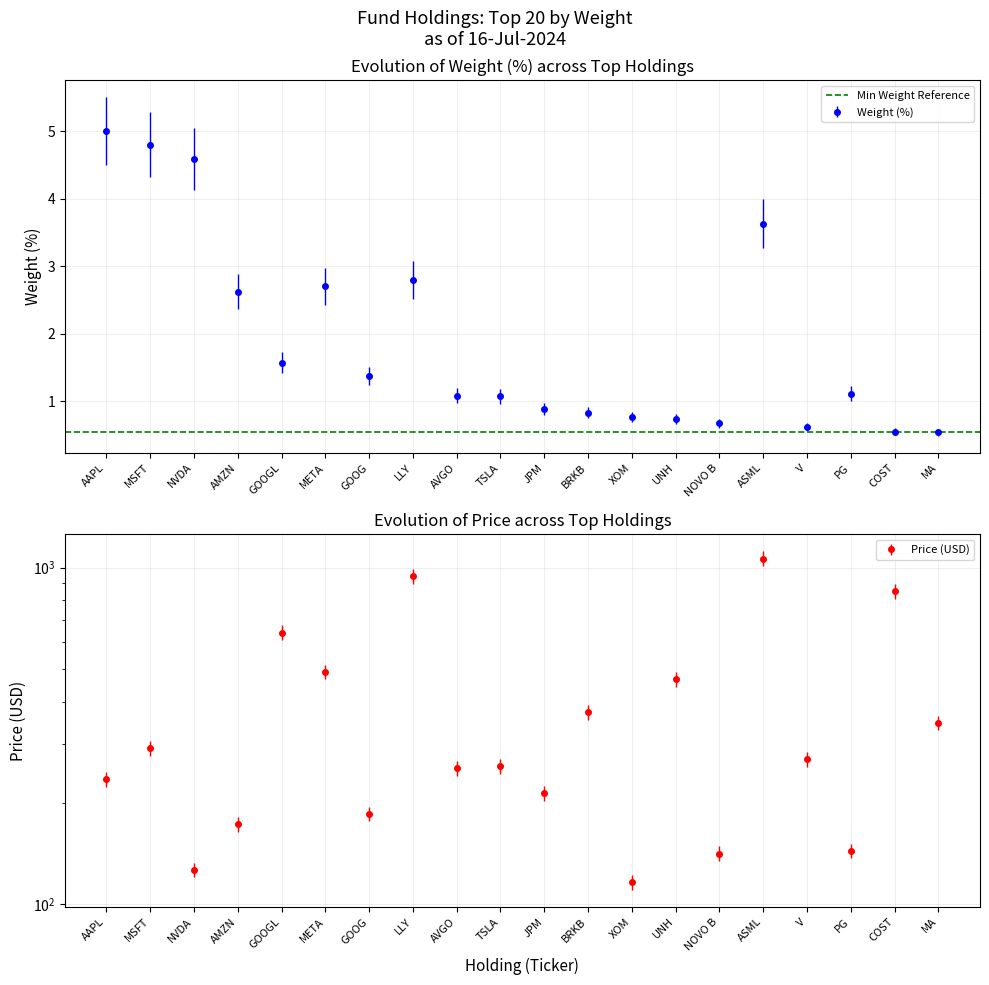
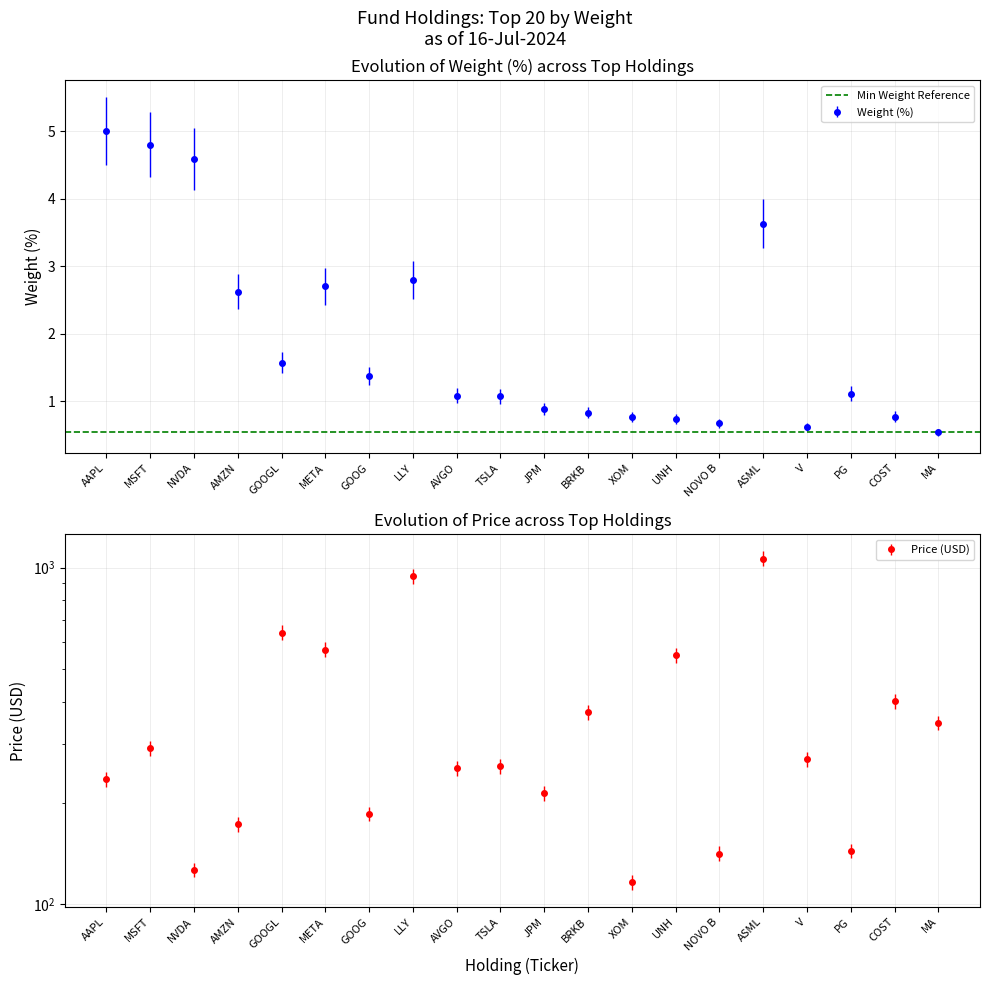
Evolution of Weight (%) across Top Holdings, COST: 0.6 -> 0.8
Evolution of Price across Top Holdings, META: 490 -> 570
Evolution of Price across Top Holdings, UNH: 470 -> 550
Evolution of Price across Top Holdings, COST: 850 -> 400
